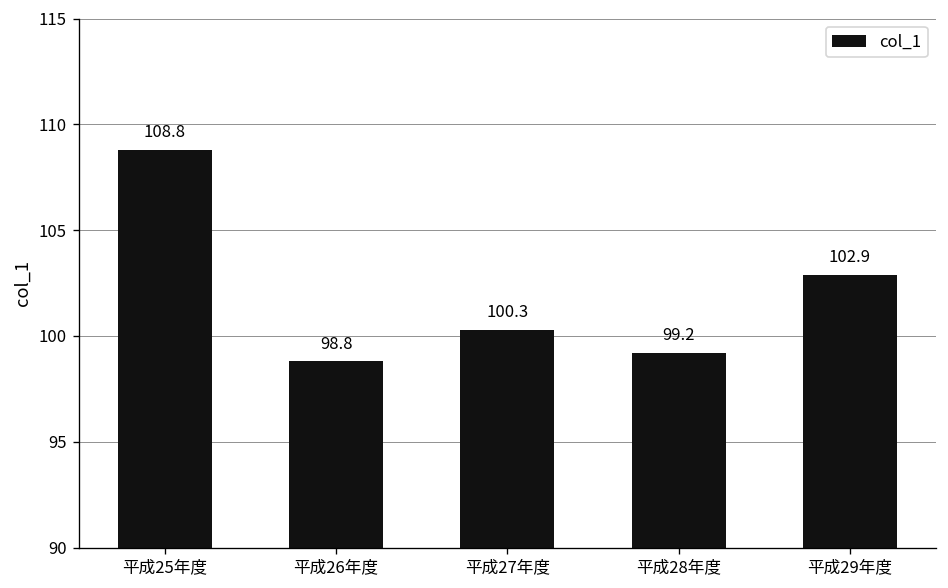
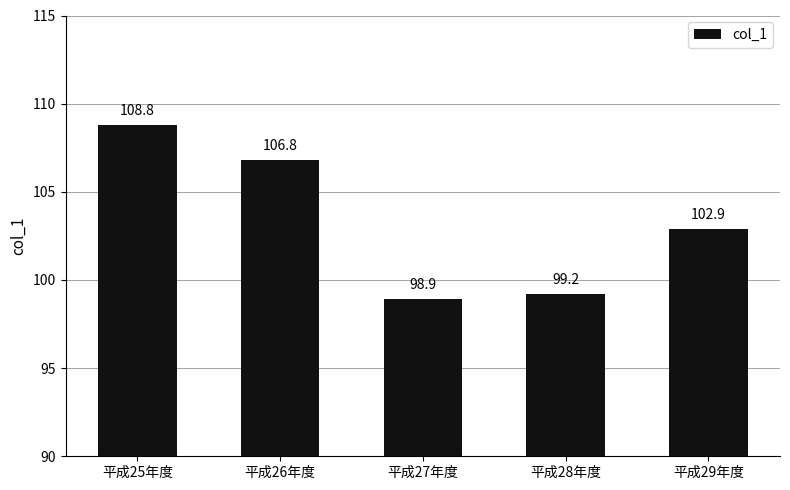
平成26年度: 98.8 -> 106.8
平成27年度: 100.3 -> 98.9
